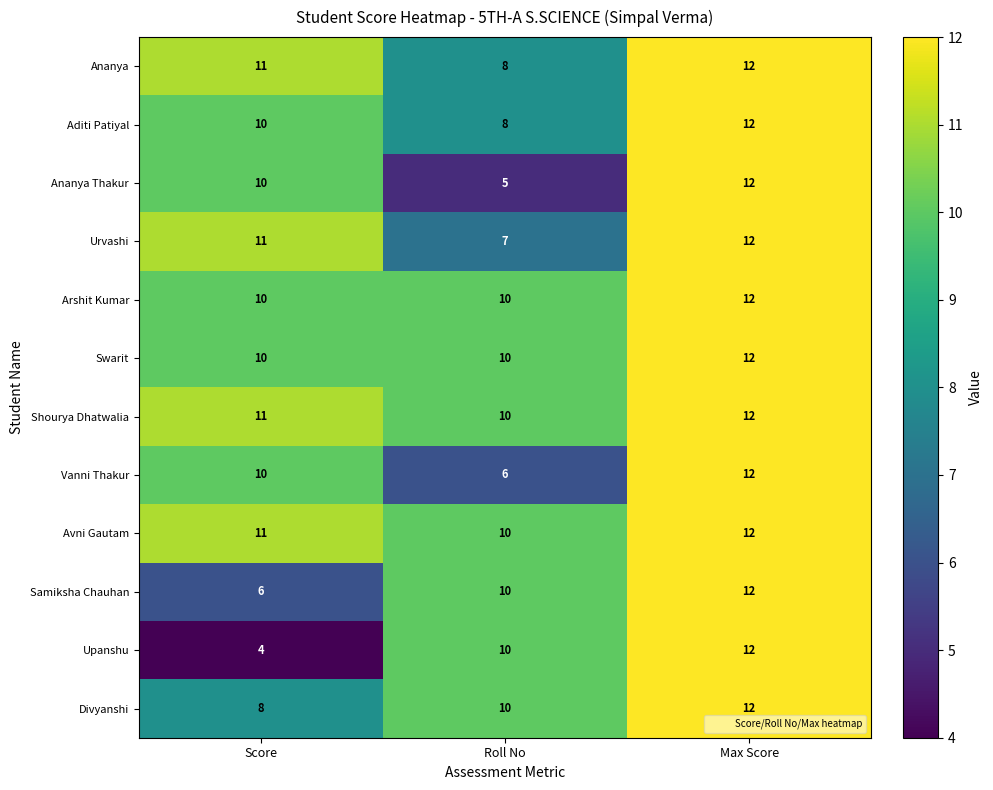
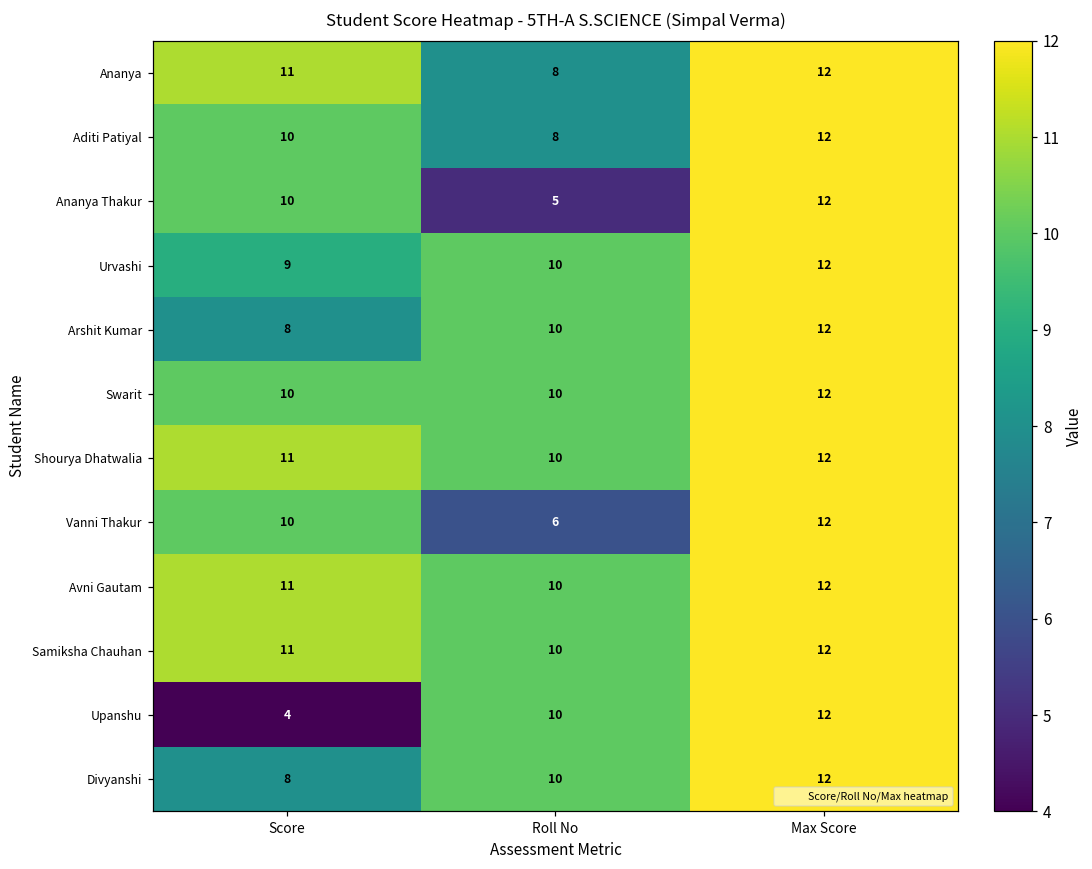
Urvashi, Score: 11 -> 9
Urvashi, Roll No: 7 -> 10
Arshit Kumar, Score: 10 -> 8
Samiksha Chauhan, Score: 6 -> 11
